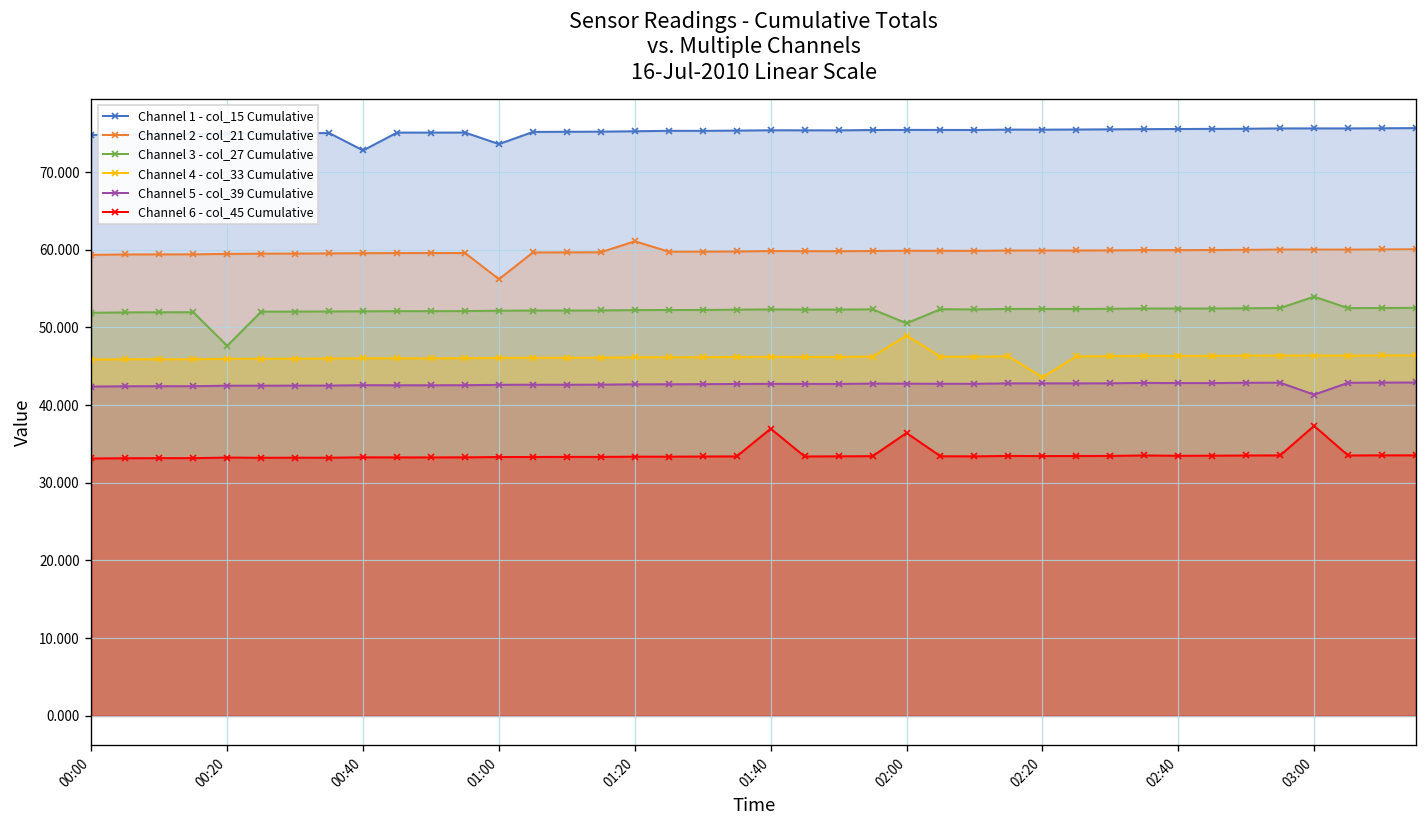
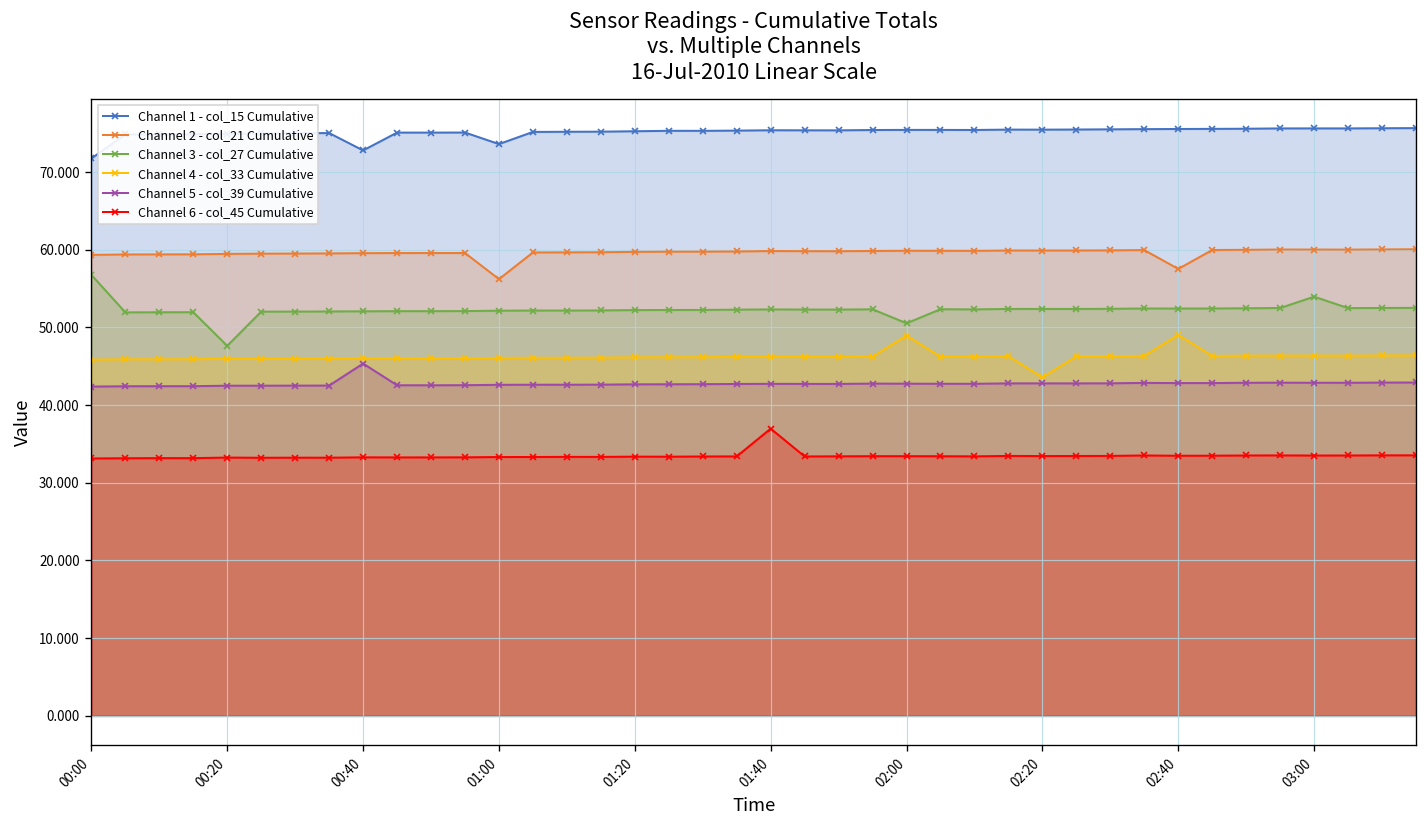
Channel 1 - col_15 Cumulative, 00:00: 75 -> 72
Channel 3 - col_27 Cumulative, 00:00: 52 -> 57
Channel 5 - col_39 Cumulative, 00:40: 43 -> 45
Channel 2 - col_21 Cumulative, 01:20: 61 -> 60
Channel 6 - col_45 Cumulative, 02:00: 36 -> 33
Channel 2 - col_21 Cumulative, 02:40: 60 -> 58
Channel 4 - col_33 Cumulative, 02:40: 46 -> 49
Channel 5 - col_39 Cumulative, 03:00: 41 -> 43
Channel 6 - col_45 Cumulative, 03:00: 37 -> 34
